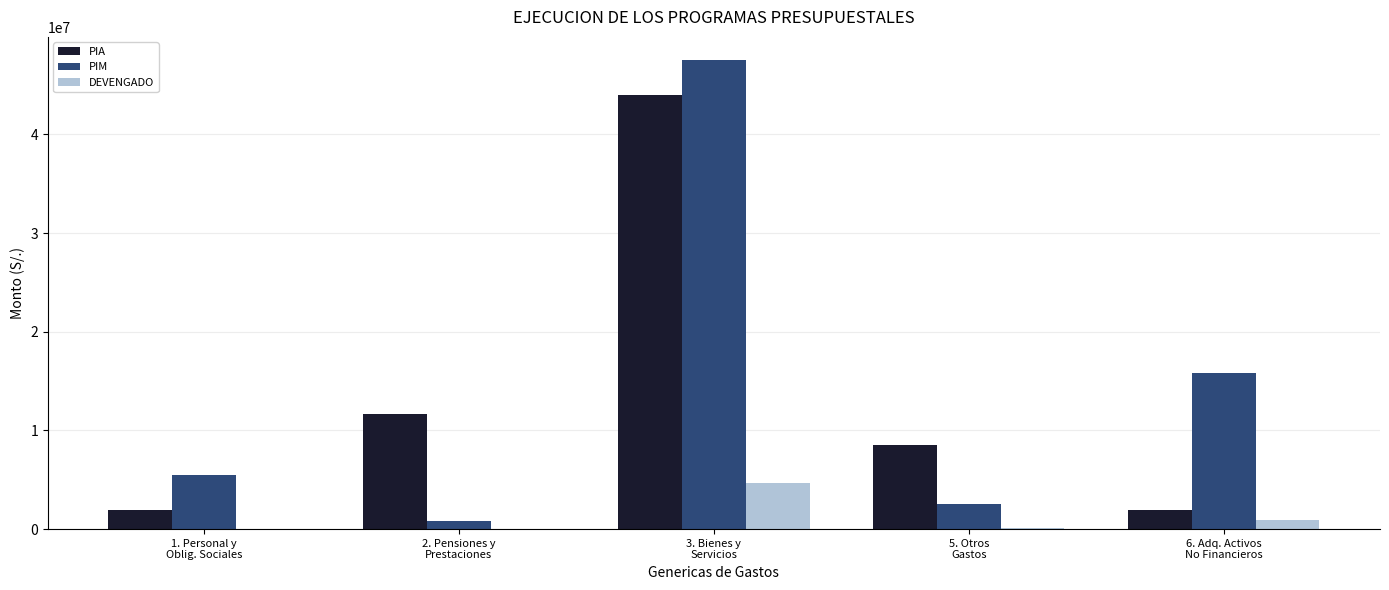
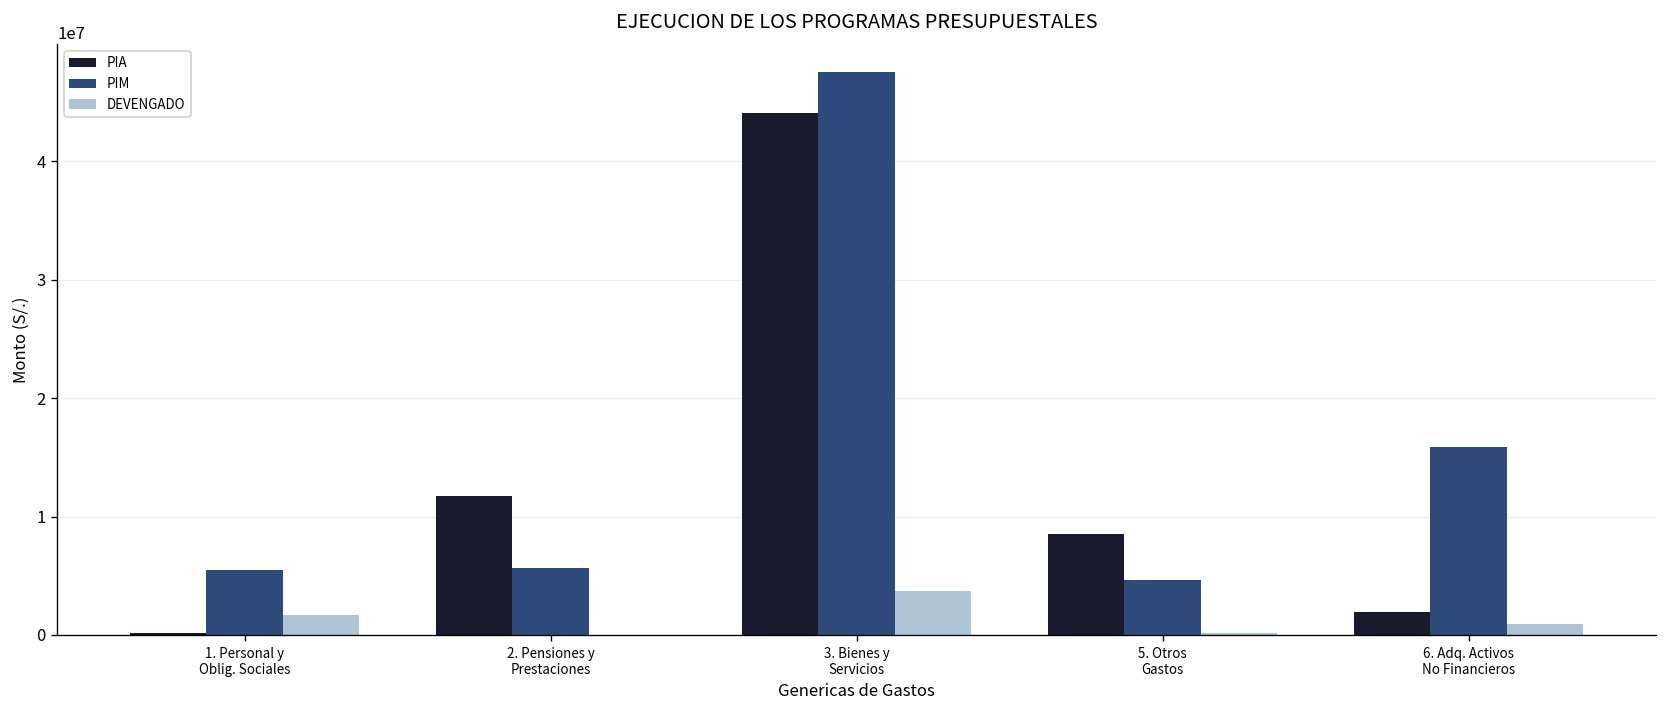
PIA, 1. Personal y Oblig. Sociales: 2000000 -> 0
DEVENGADO, 1. Personal y Oblig. Sociales: 0 -> 2000000
PIM, 2. Pensiones y Prestaciones: 1000000 -> 6000000
DEVENGADO, 3. Bienes y Servicios: 5000000 -> 4000000
PIM, 5. Otros Gastos: 3000000 -> 5000000
